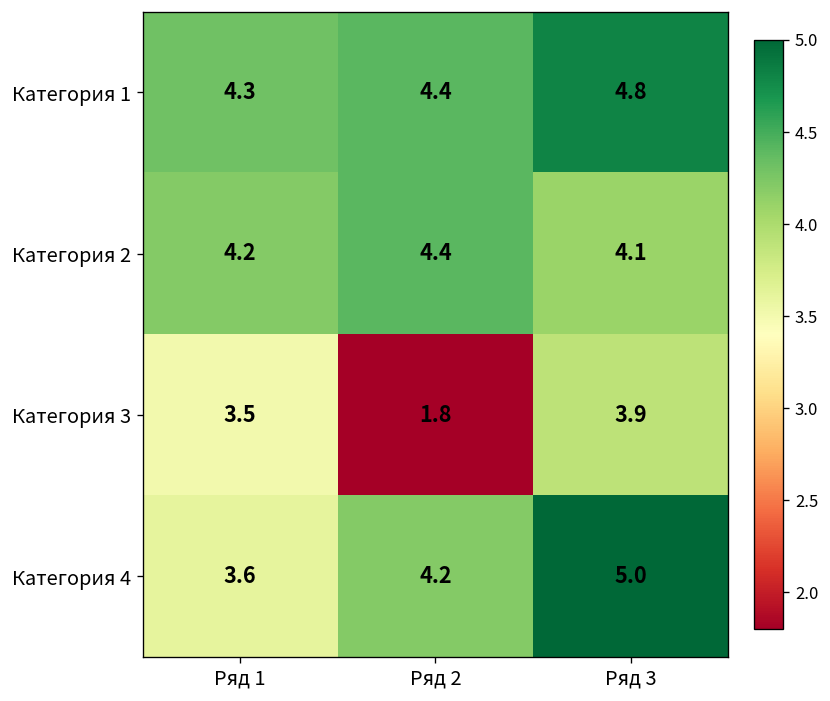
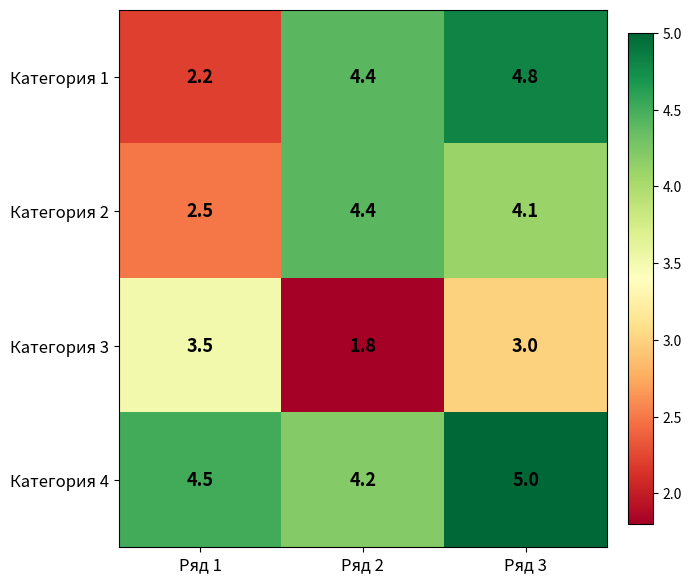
Категория 1, Ряд 1: 4.3 -> 2.2
Категория 2, Ряд 1: 4.2 -> 2.5
Категория 3, Ряд 3: 3.9 -> 3.0
Категория 4, Ряд 1: 3.6 -> 4.5
